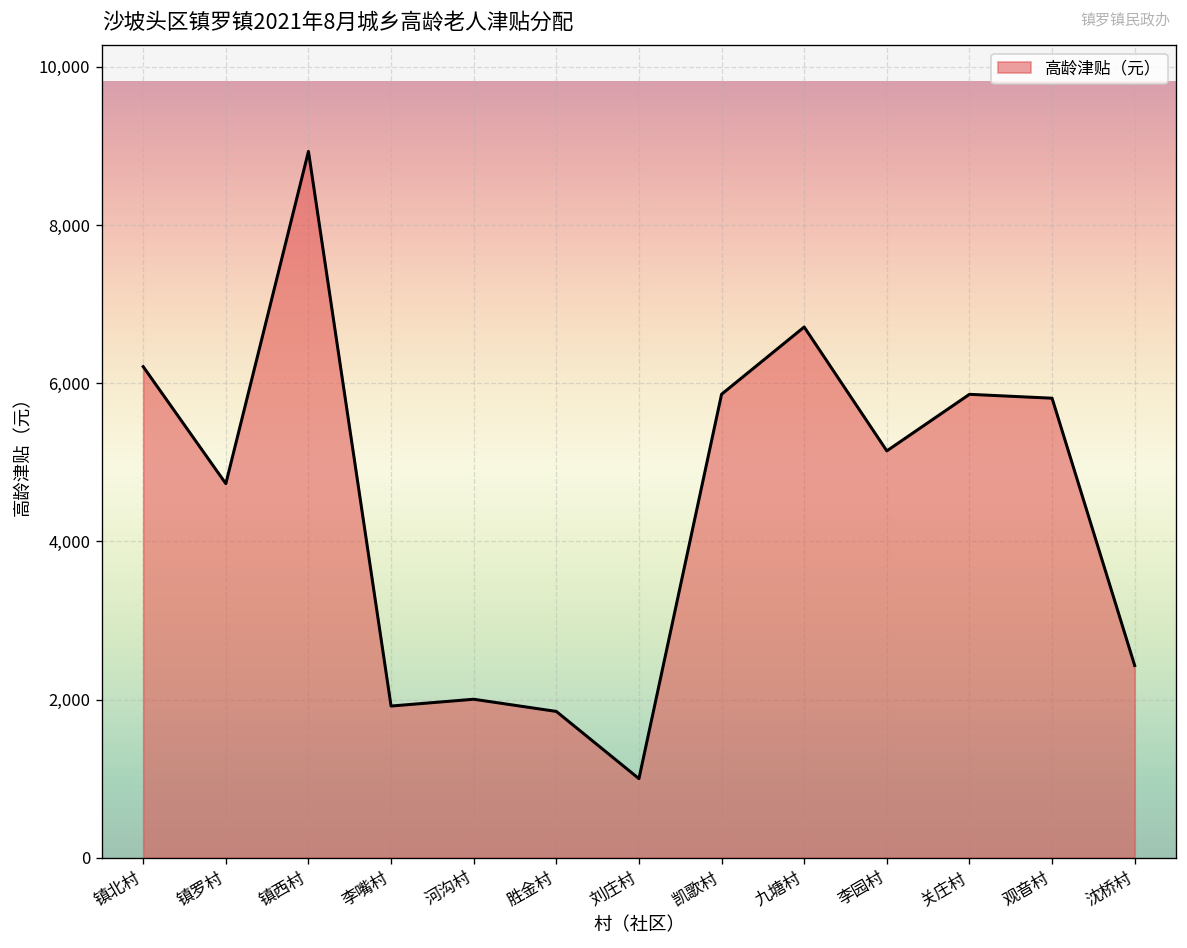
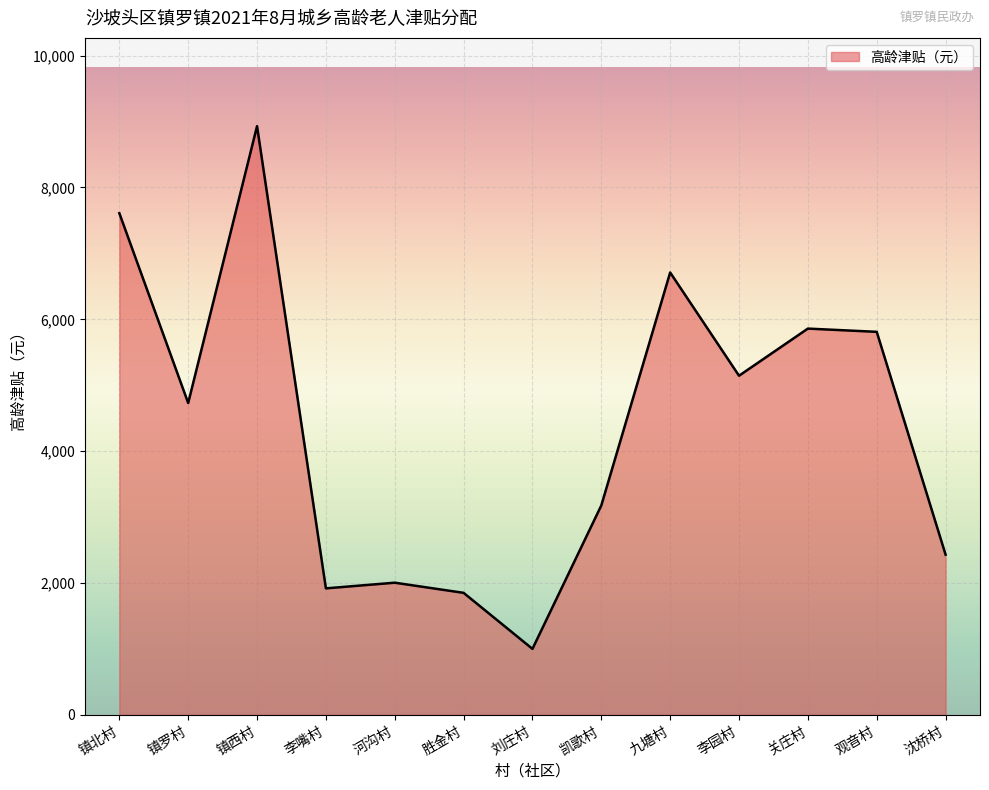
镇北村: 6,200 -> 7,600
凯歌村: 5,900 -> 3,200
